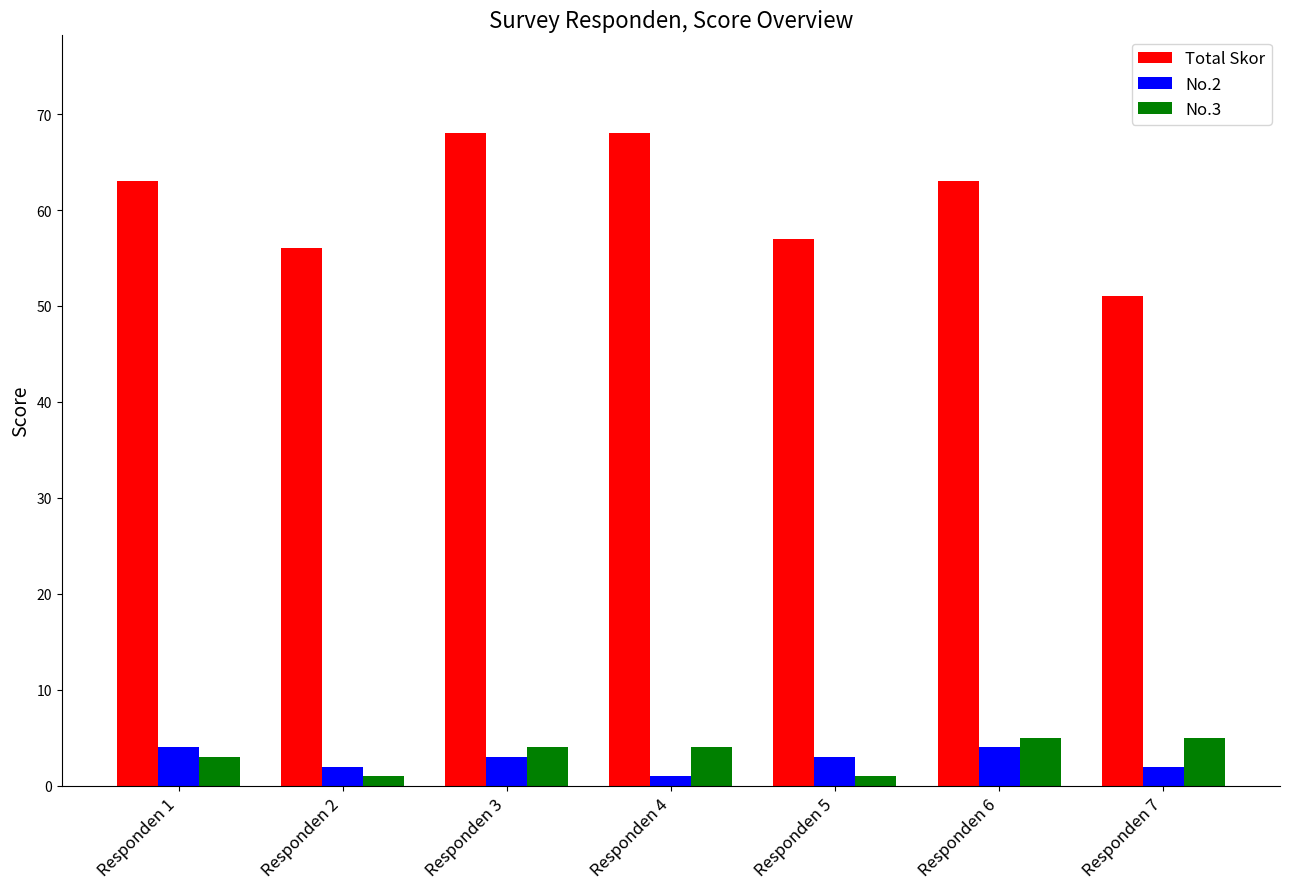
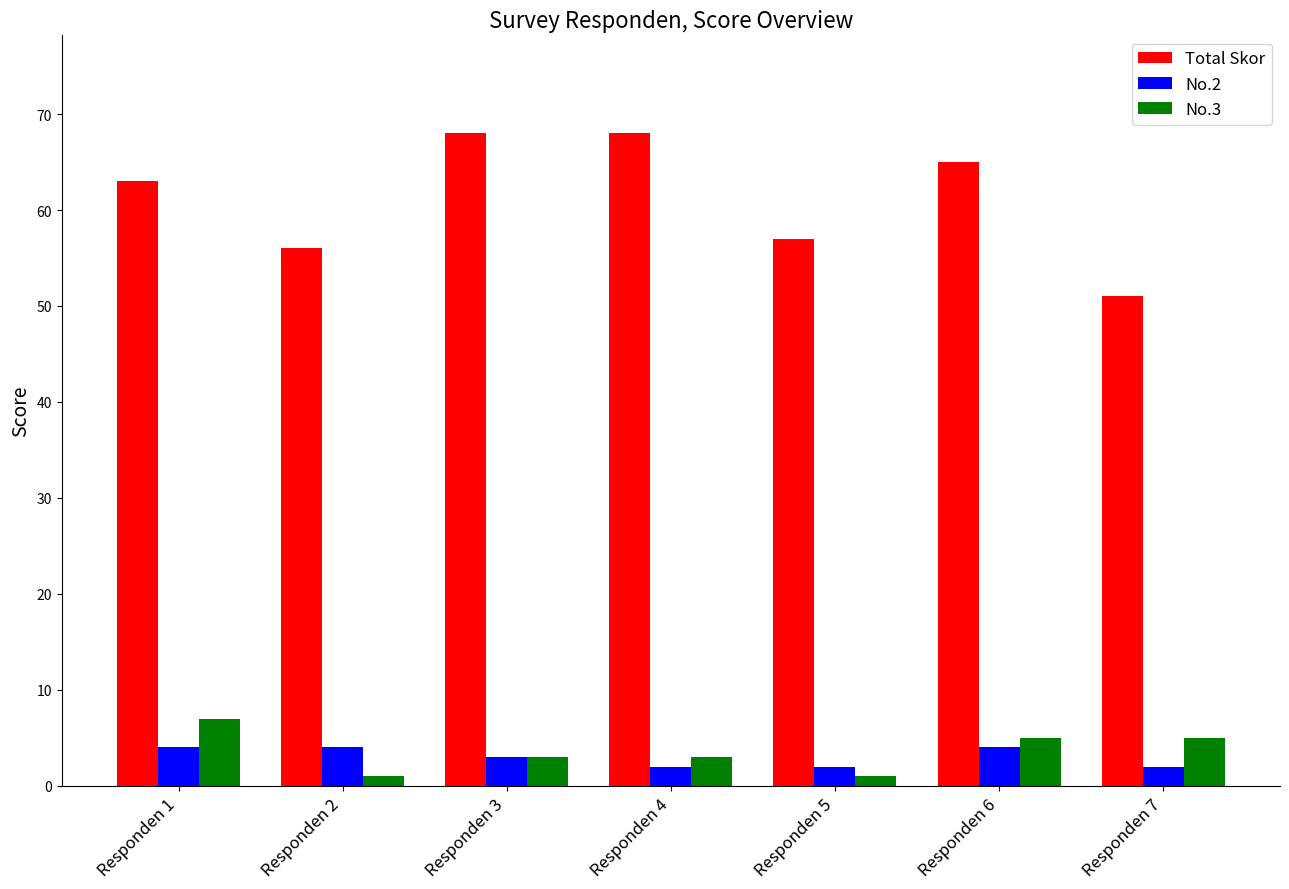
No.3, Responden 1: 3 -> 7
No.2, Responden 2: 2 -> 4
No.3, Responden 3: 4 -> 3
No.2, Responden 4: 1 -> 2
No.3, Responden 4: 4 -> 3
No.2, Responden 5: 3 -> 2
Total Skor, Responden 6: 63 -> 65
